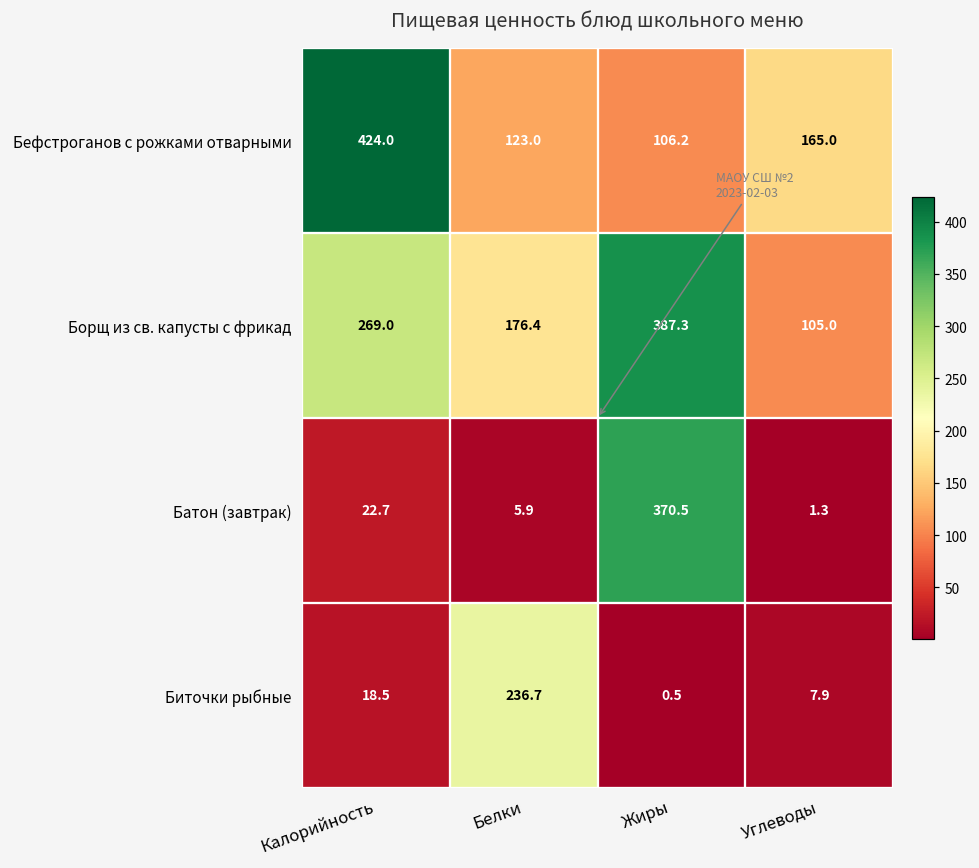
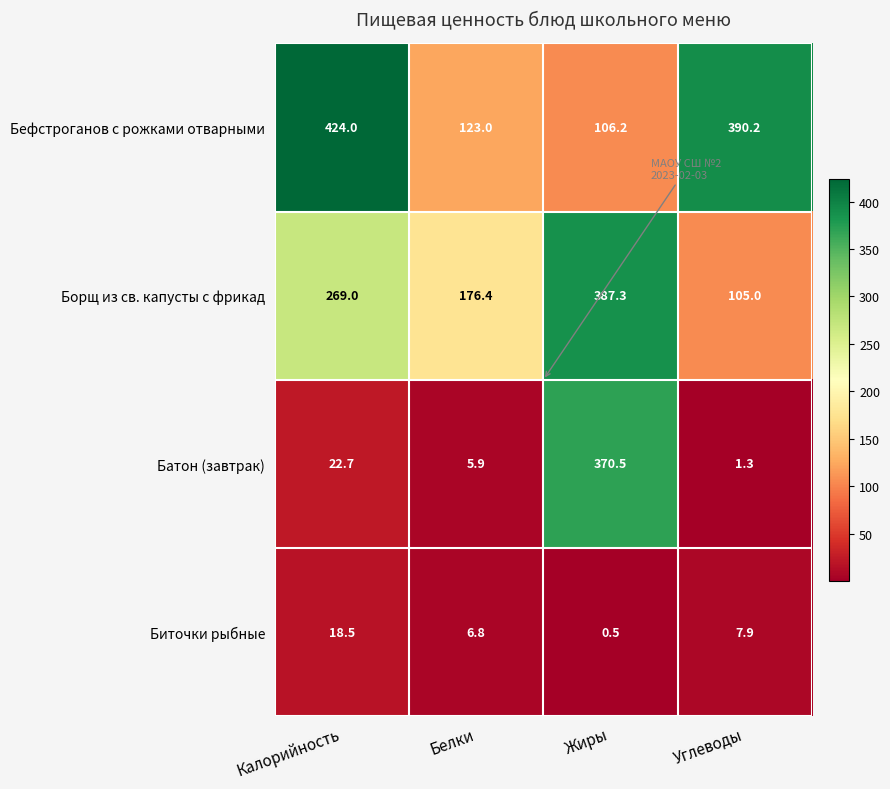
Бефстроганов с рожками отварными, Углеводы: 165.0 -> 390.2
Биточки рыбные, Белки: 236.7 -> 6.8
